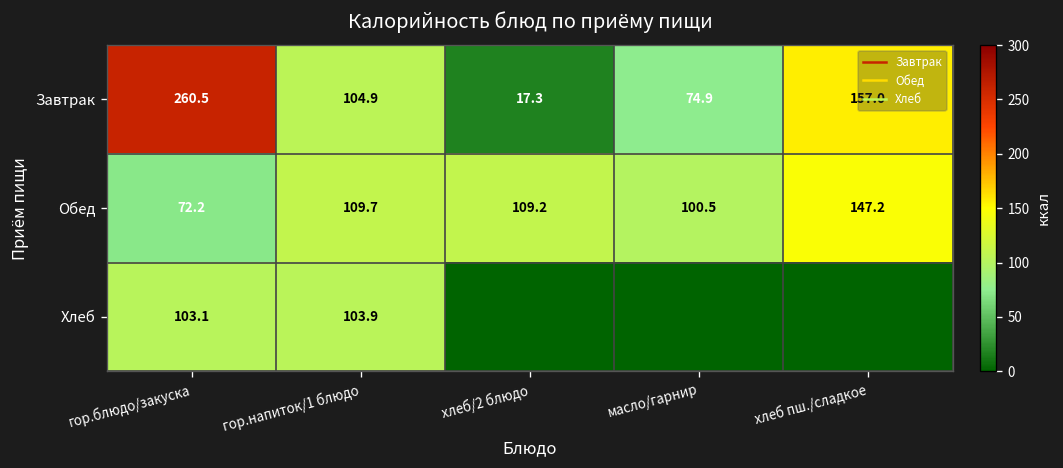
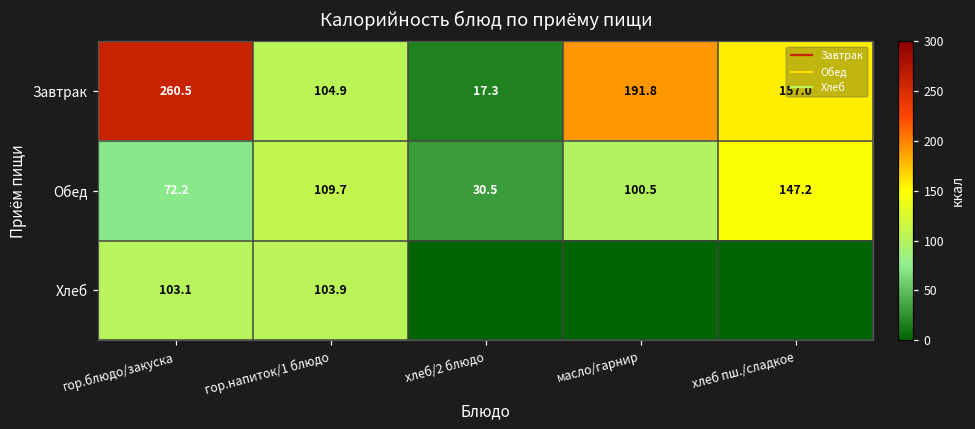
Завтрак, масло/гарнир: 74.9 -> 191.8
Обед, хлеб/2 блюдо: 109.2 -> 30.5
